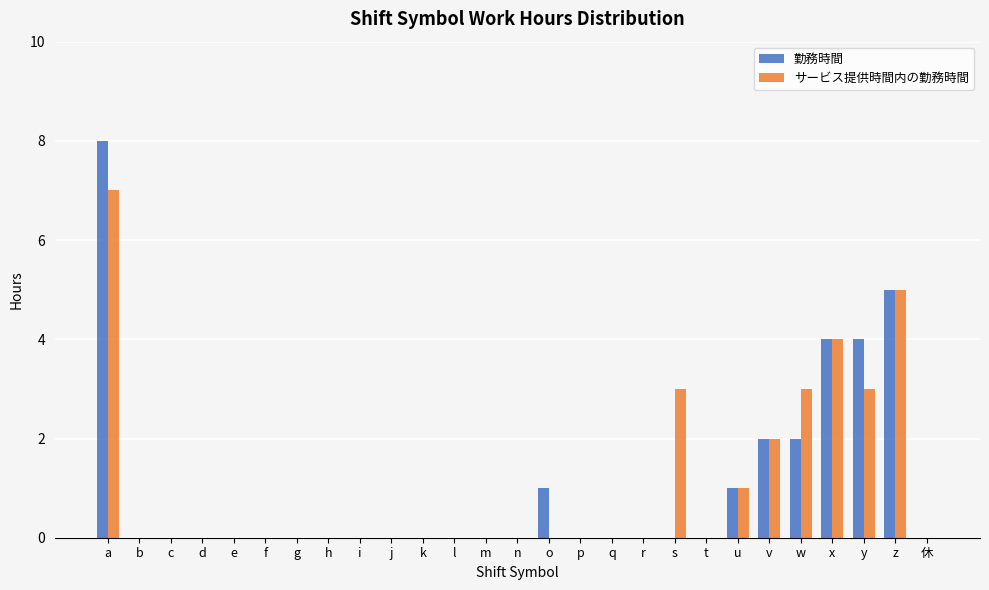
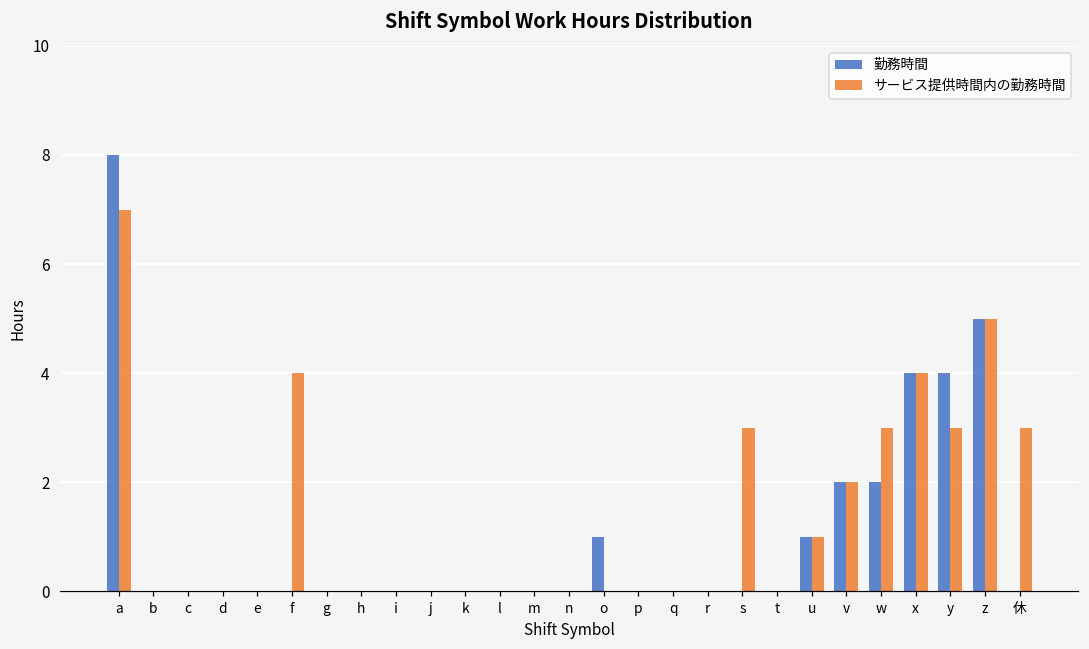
サービス提供時間内の勤務時間, f: 0 -> 4
サービス提供時間内の勤務時間, 休: 0 -> 3
